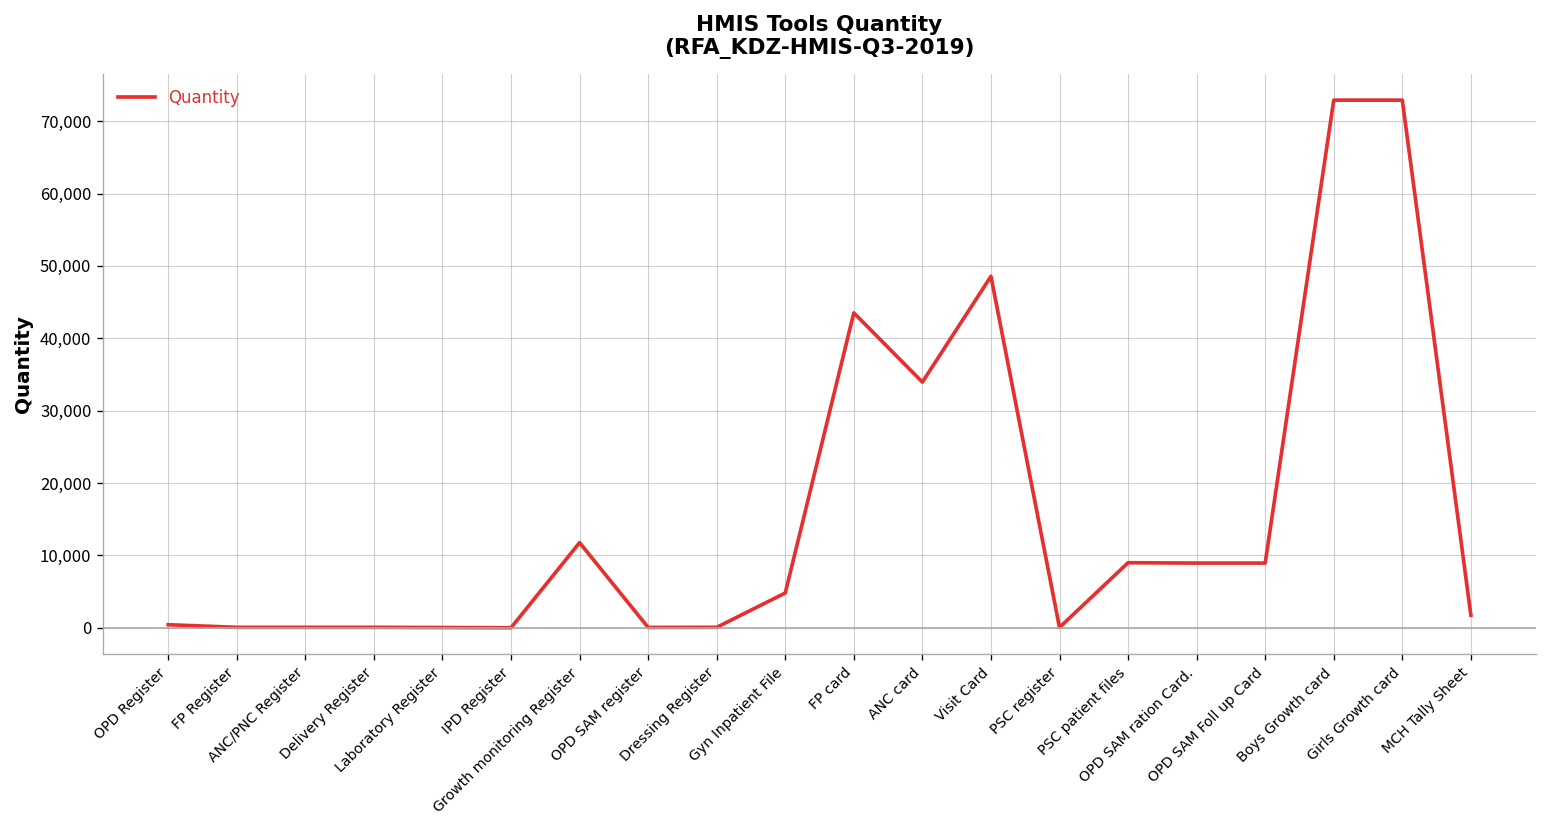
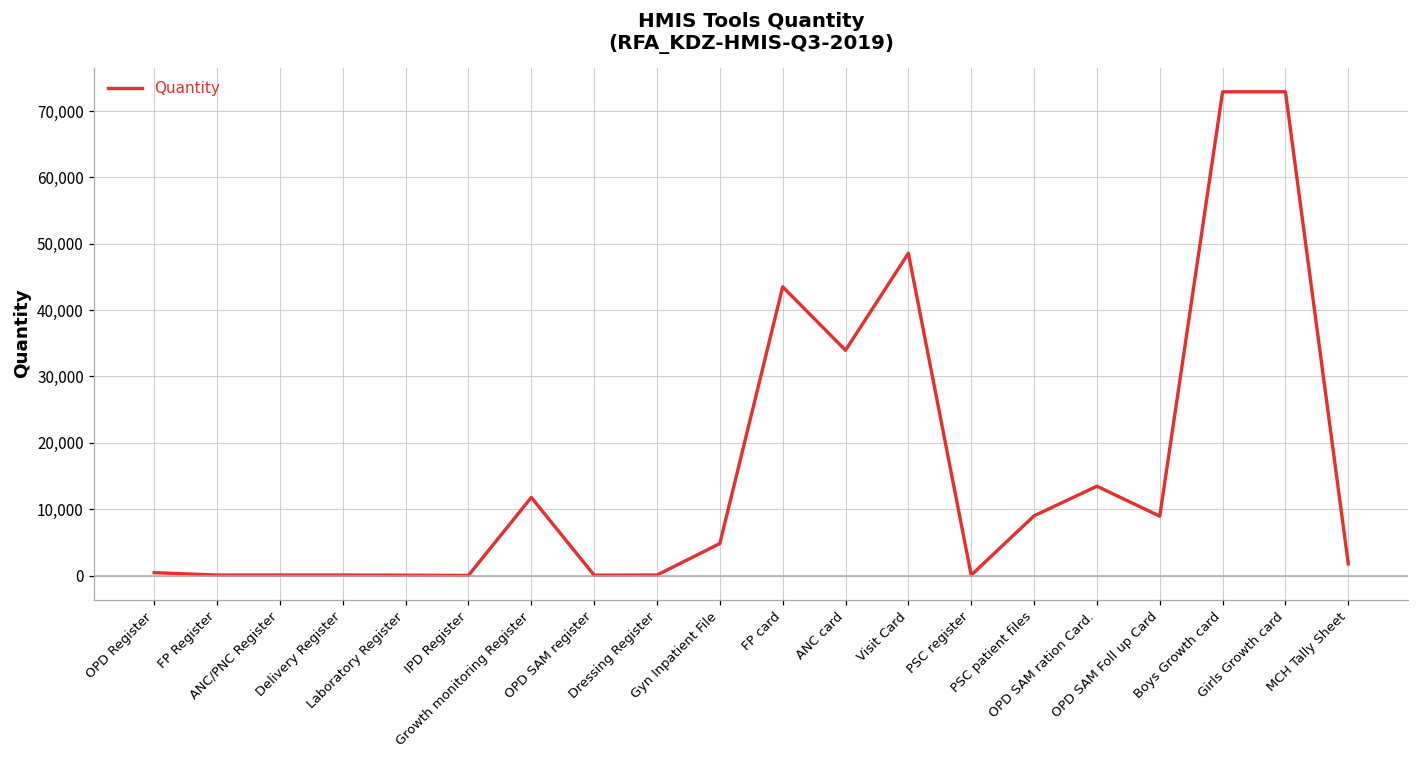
OPD SAM ration Card.: 9,000 -> 13,000
